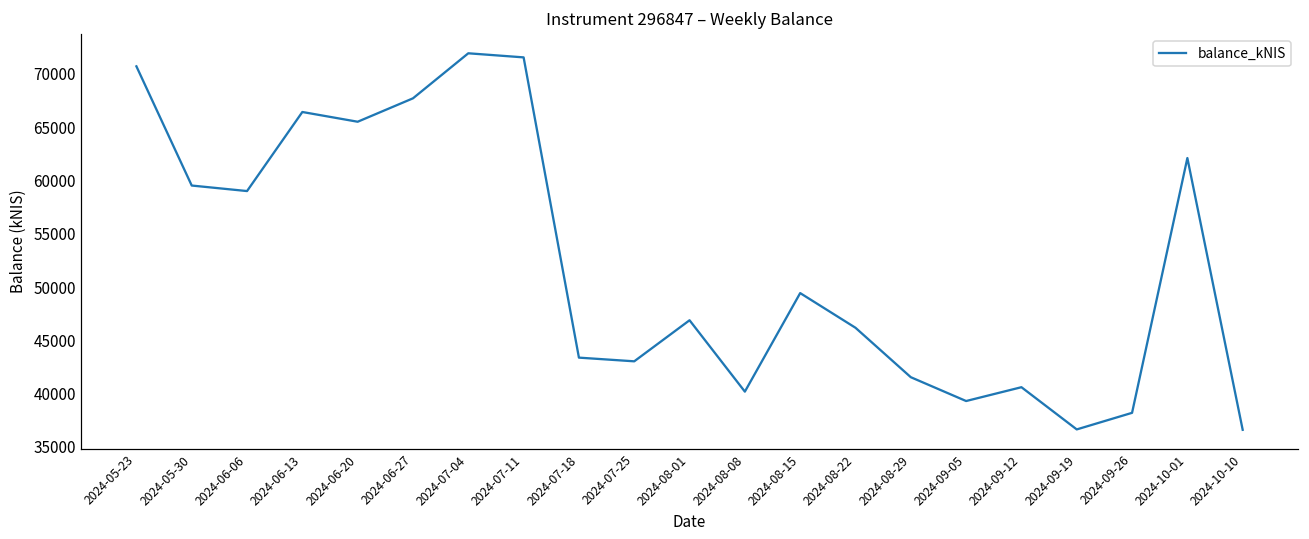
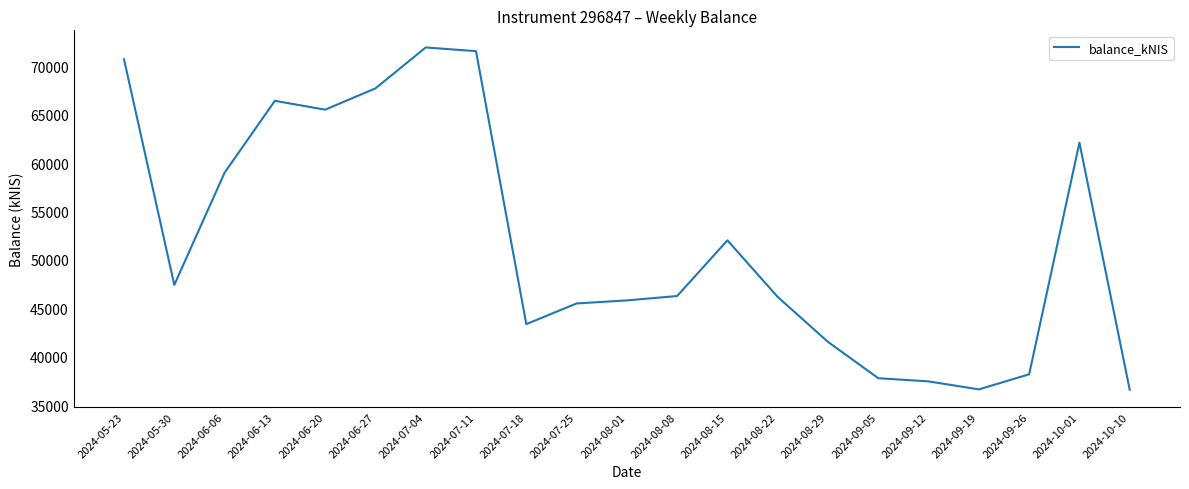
2024-05-30: 60000 -> 47000
2024-07-25: 43000 -> 46000
2024-08-01: 47000 -> 46000
2024-08-08: 40000 -> 46000
2024-08-15: 49000 -> 52000
2024-09-05: 39000 -> 38000
2024-09-12: 41000 -> 37000
